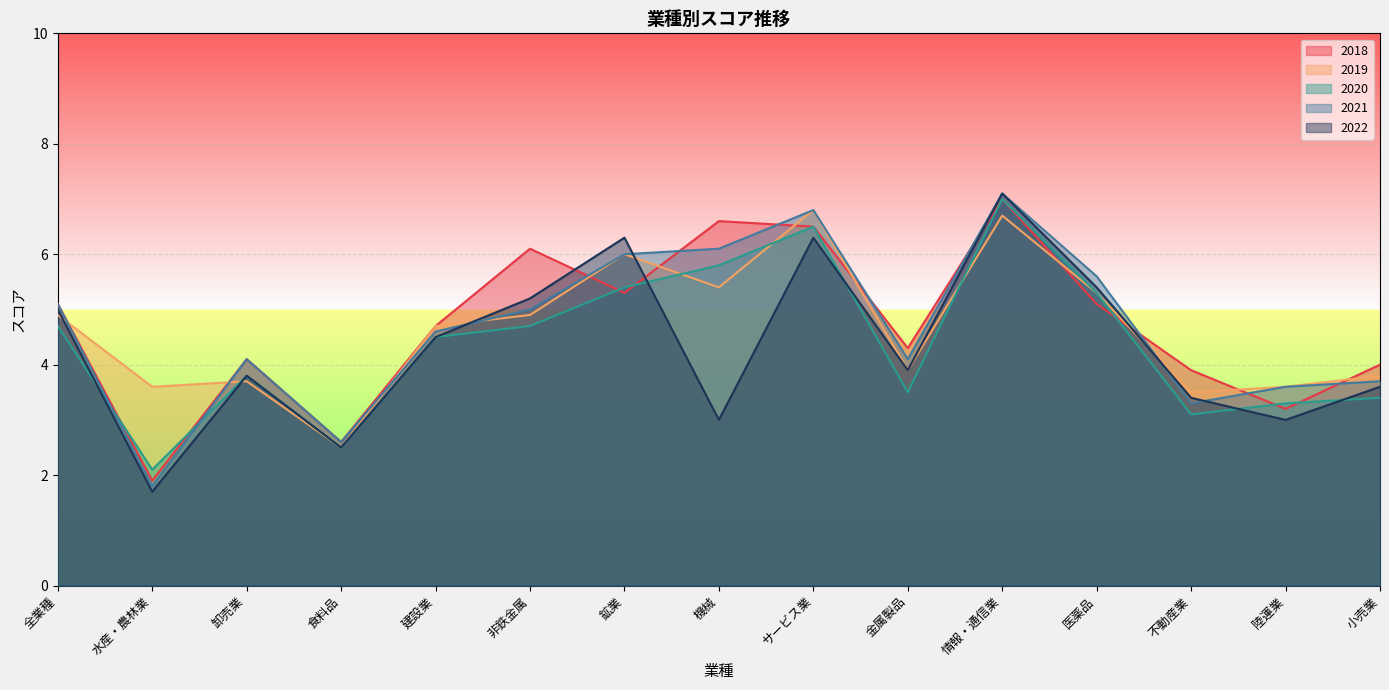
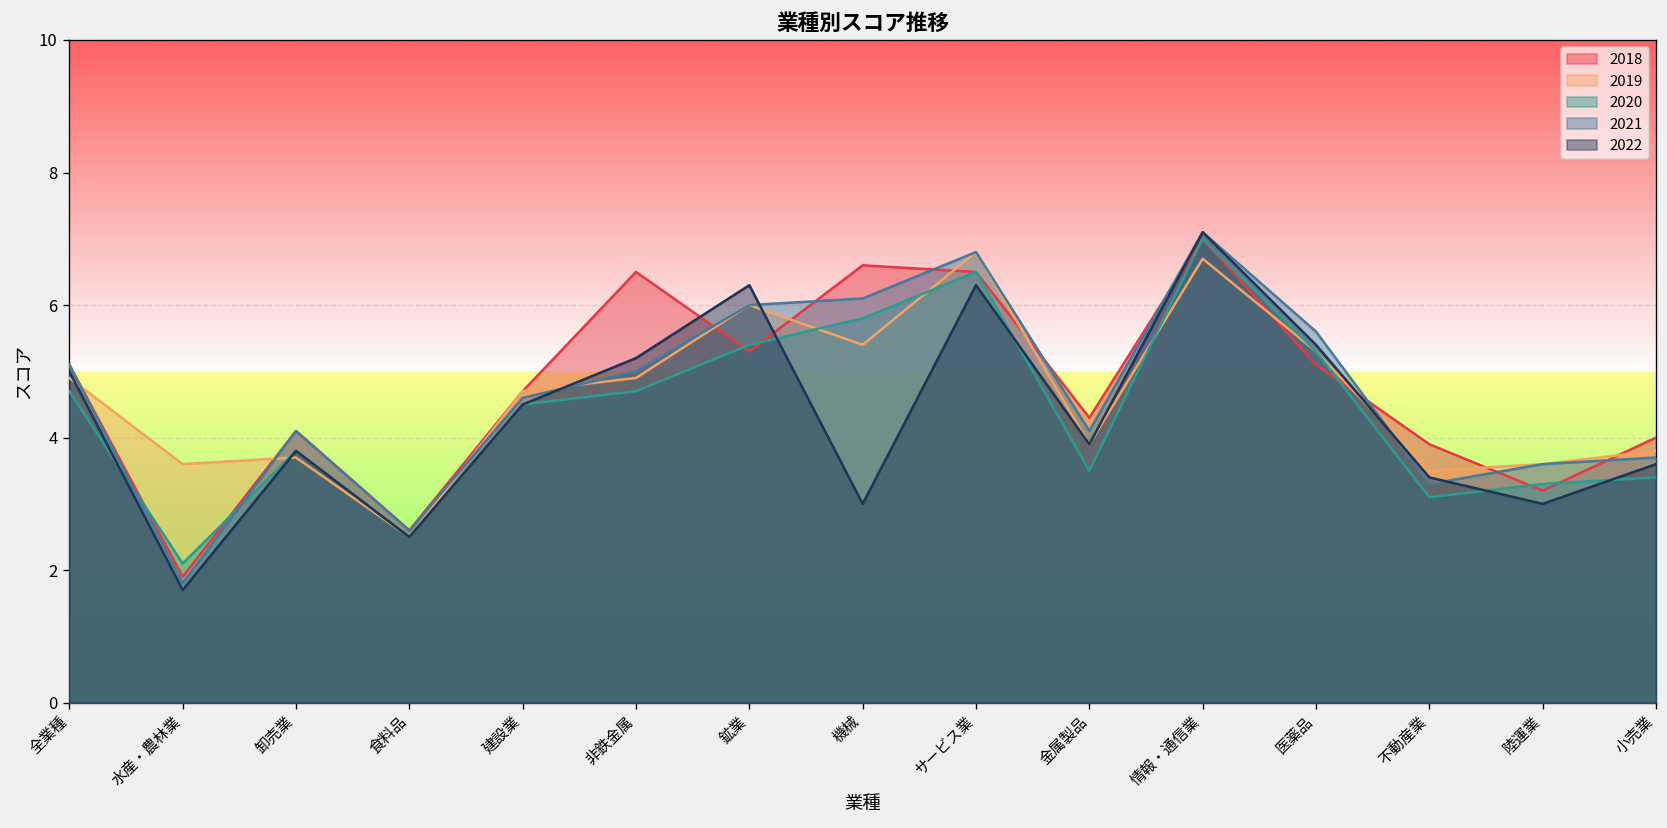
2018, 非鉄金属: 6.1 -> 6.5
